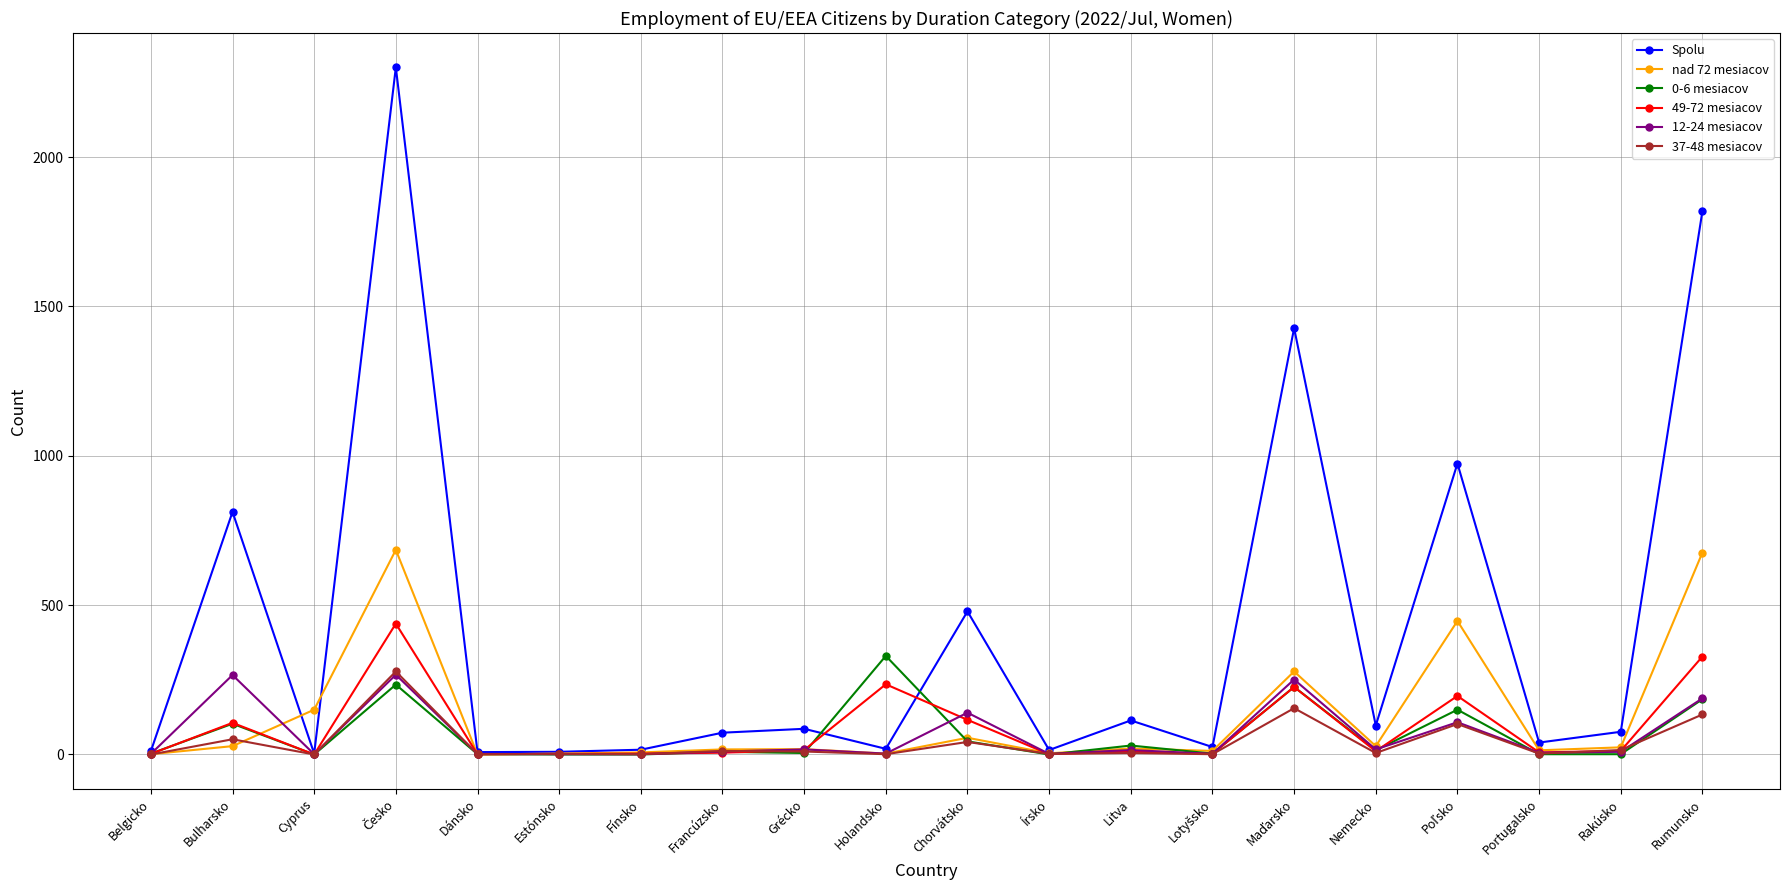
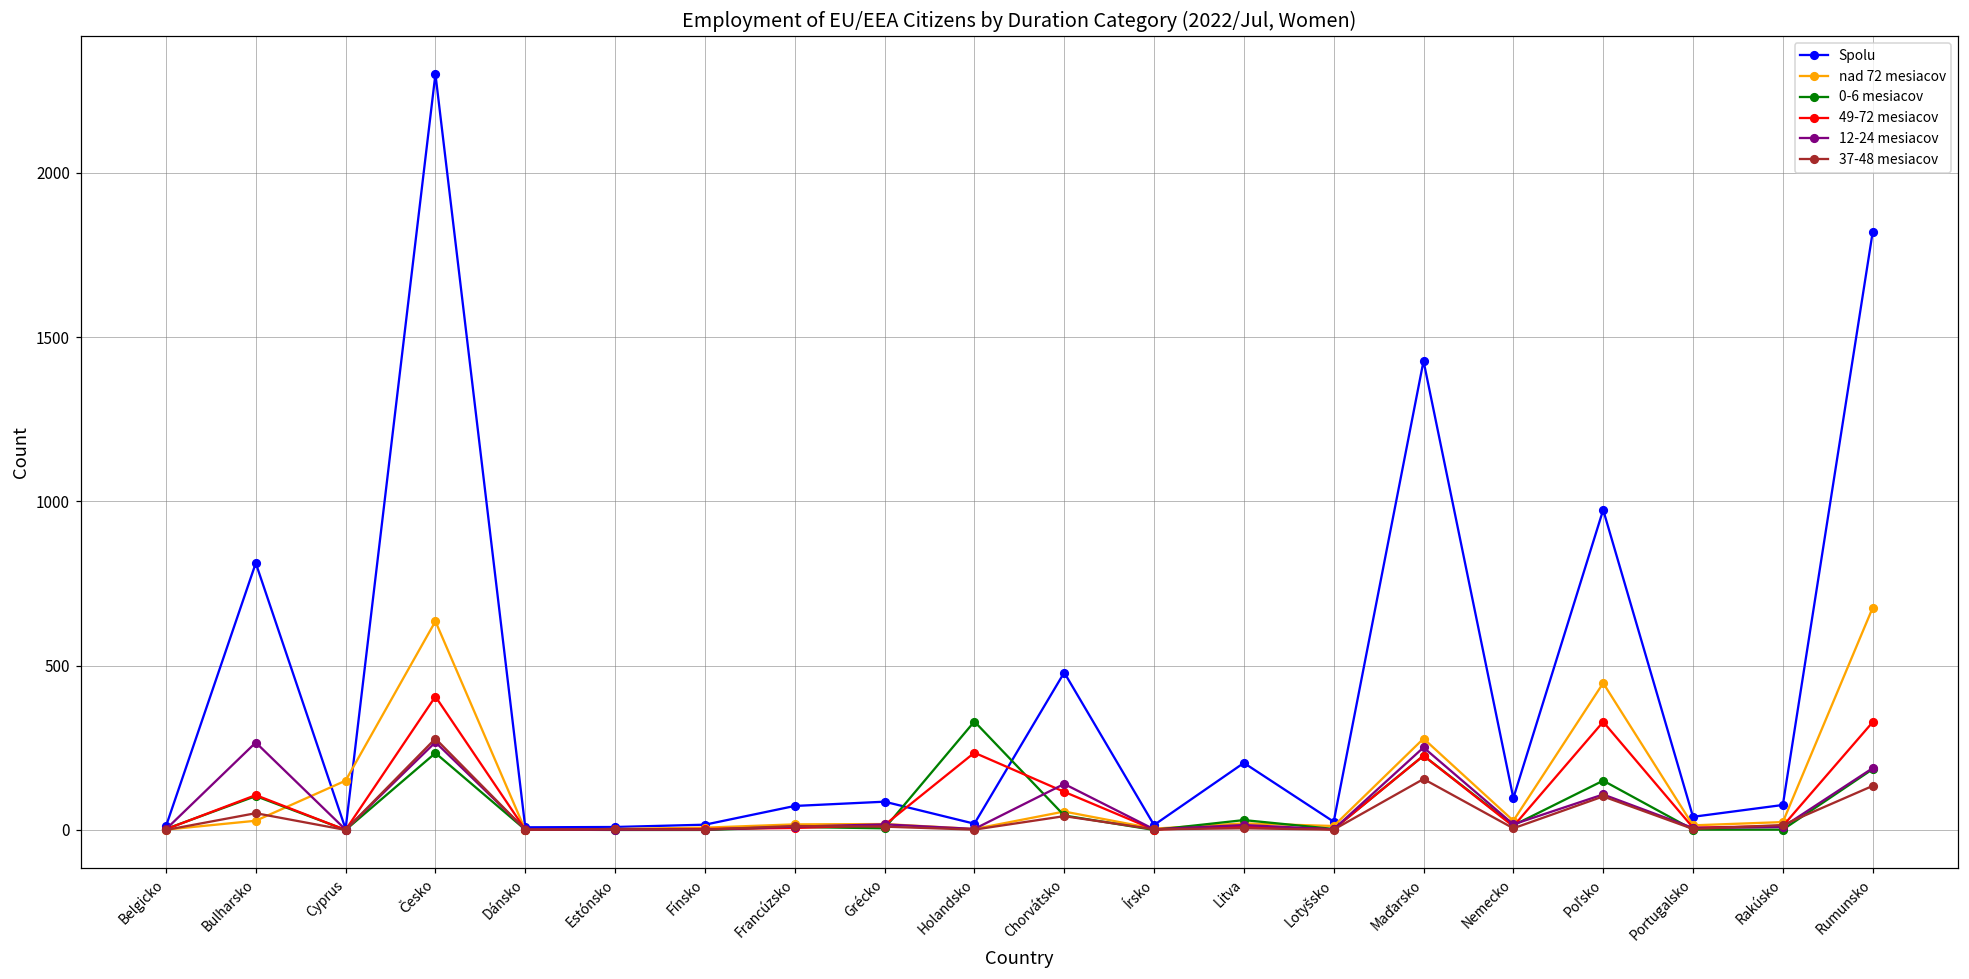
nad 72 mesiacov, Česko: 690 -> 640
49-72 mesiacov, Česko: 440 -> 410
Spolu, Litva: 110 -> 200
49-72 mesiacov, Poľsko: 200 -> 330
